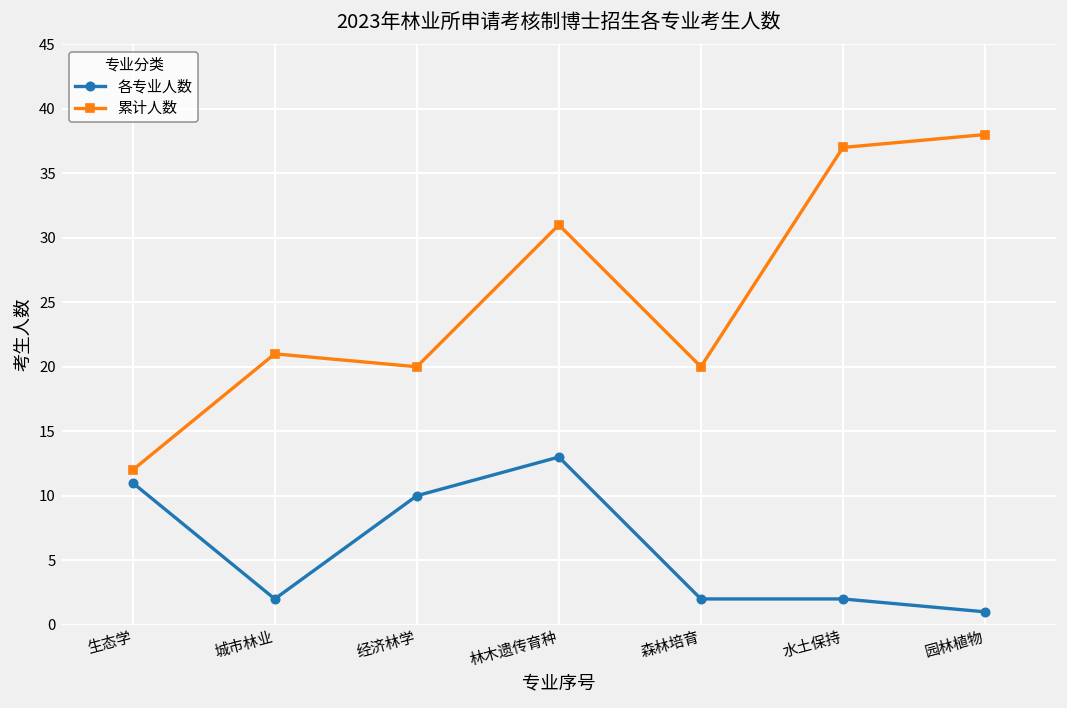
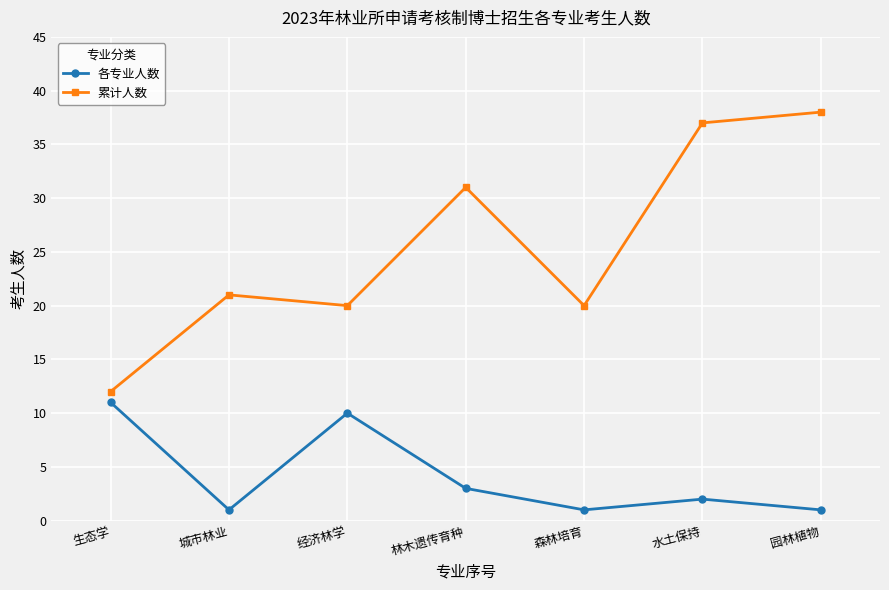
各专业人数, 城市林业: 2 -> 1
各专业人数, 林木遗传育种: 13 -> 3
各专业人数, 森林培育: 2 -> 1
